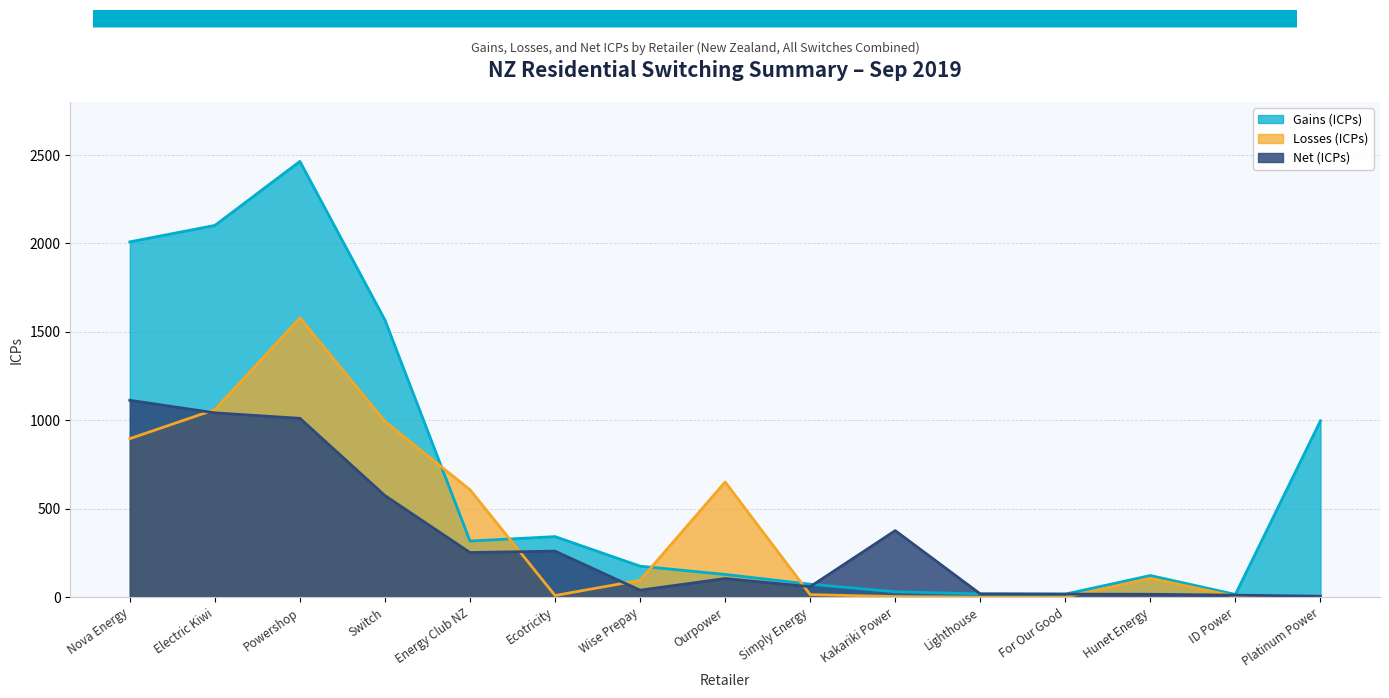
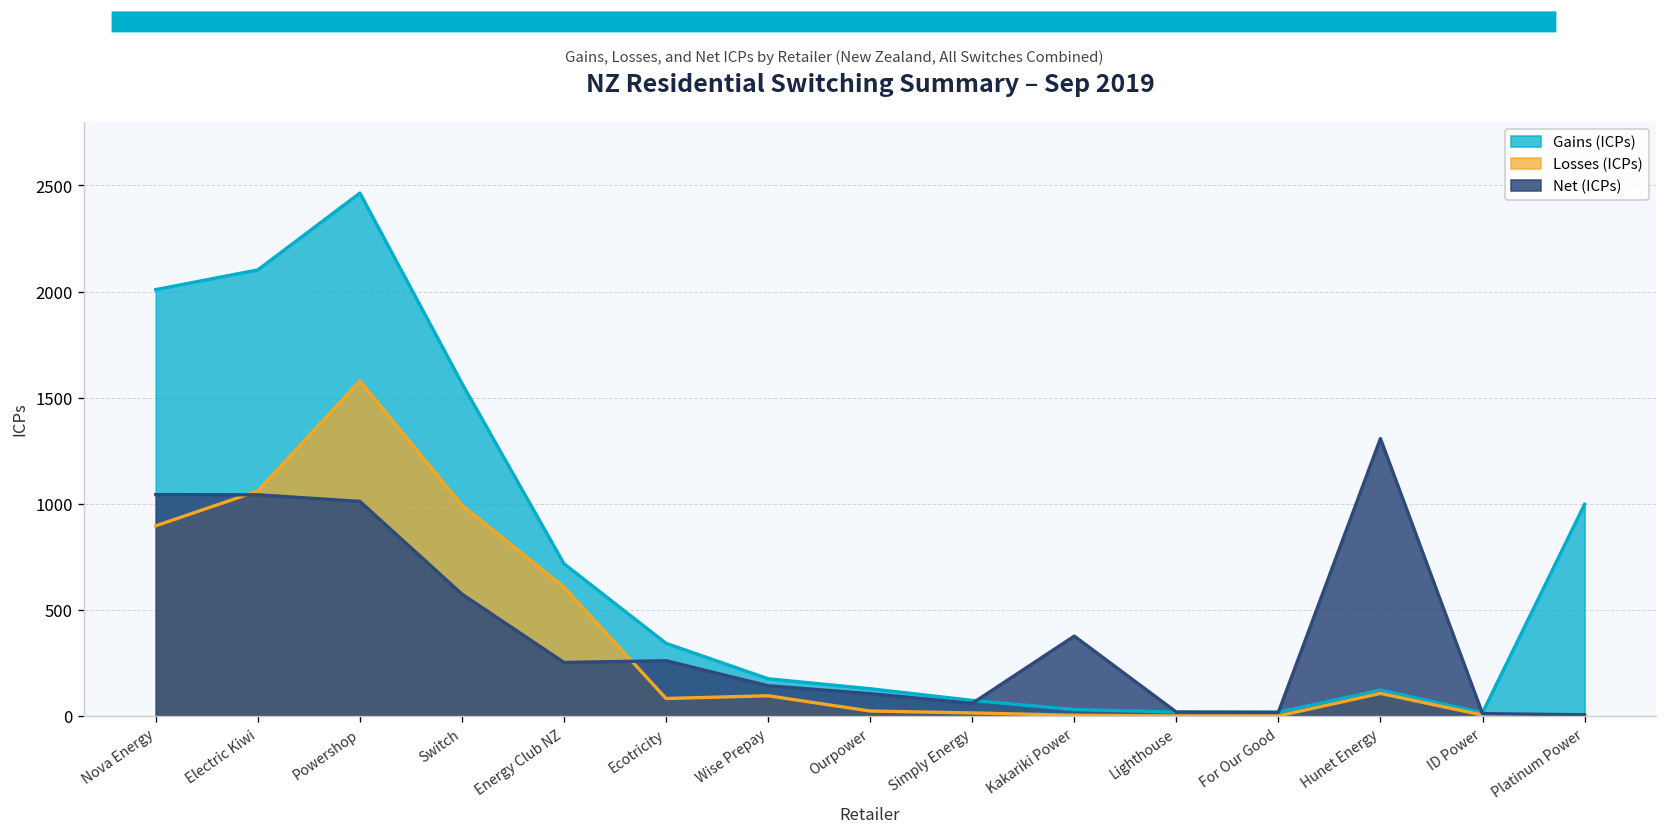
Net (ICPs), Nova Energy: 1110 -> 1040
Gains (ICPs), Energy Club NZ: 320 -> 720
Losses (ICPs), Ecotricity: 10 -> 80
Net (ICPs), Wise Prepay: 40 -> 140
Losses (ICPs), Ourpower: 650 -> 20
Net (ICPs), Hunet Energy: 20 -> 1310
